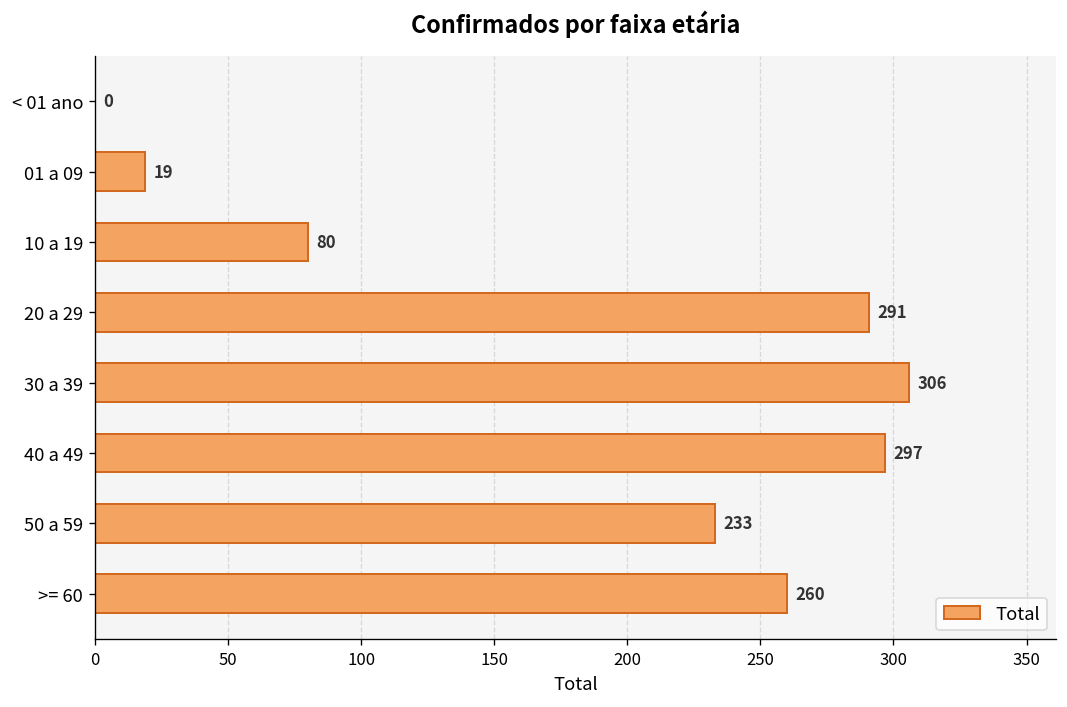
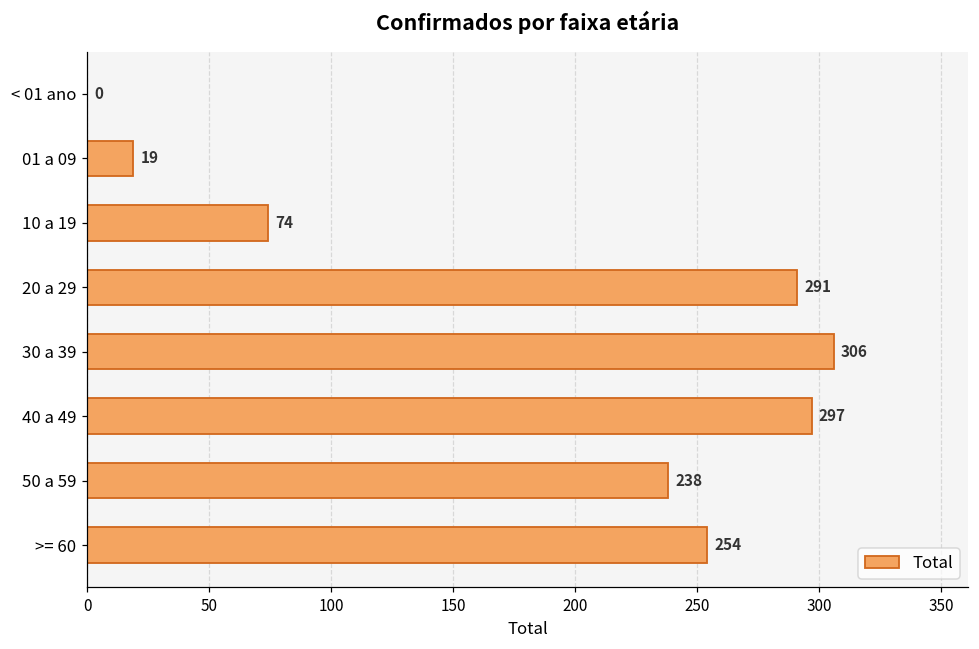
10 a 19: 80 -> 74
50 a 59: 233 -> 238
>= 60: 260 -> 254
